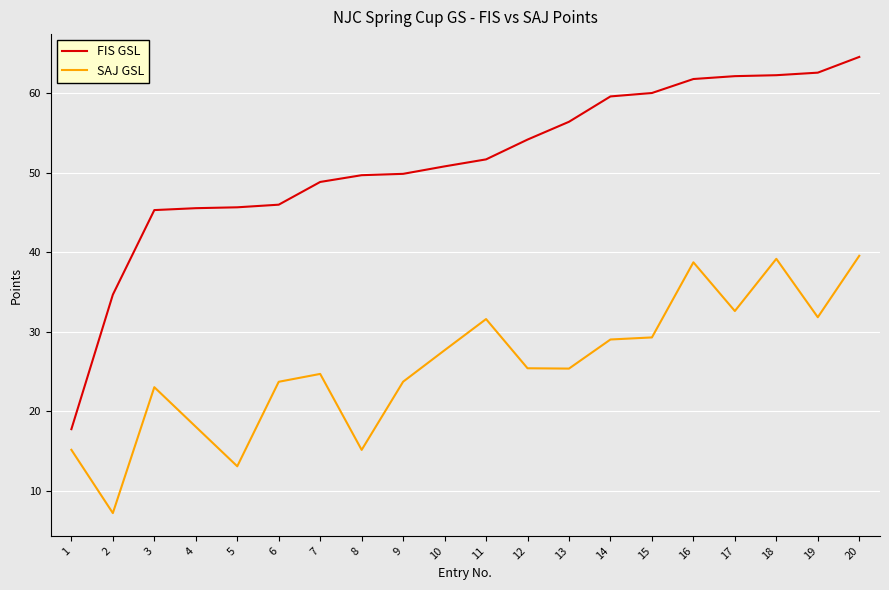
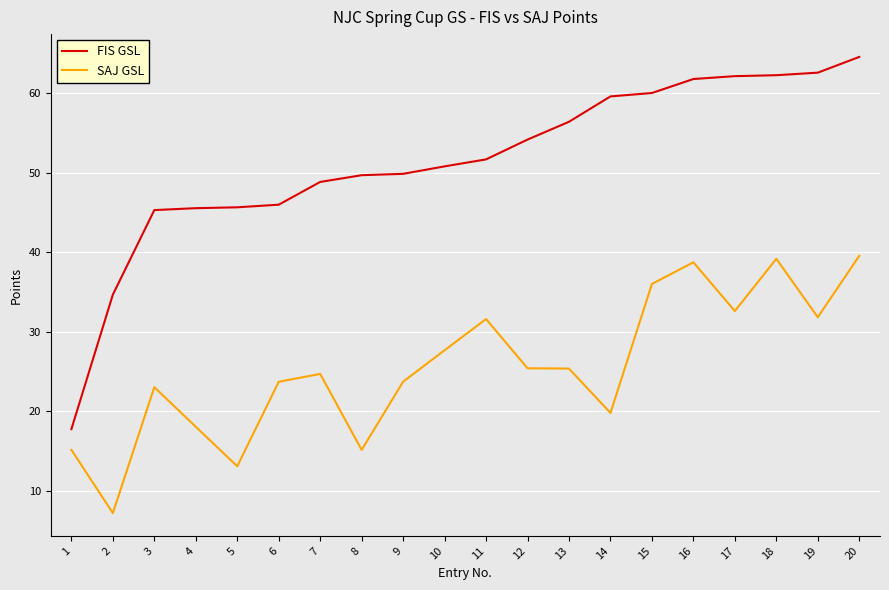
SAJ GSL, 14: 29 -> 20
SAJ GSL, 15: 29 -> 36
